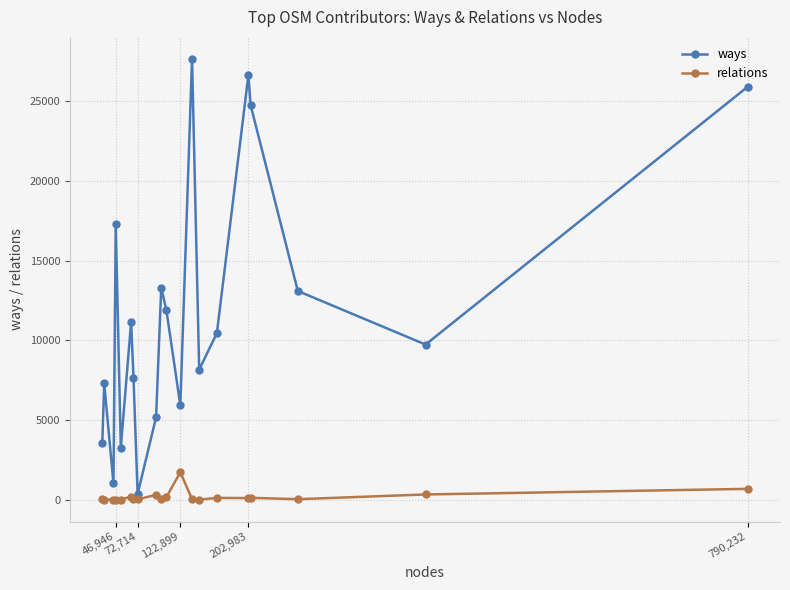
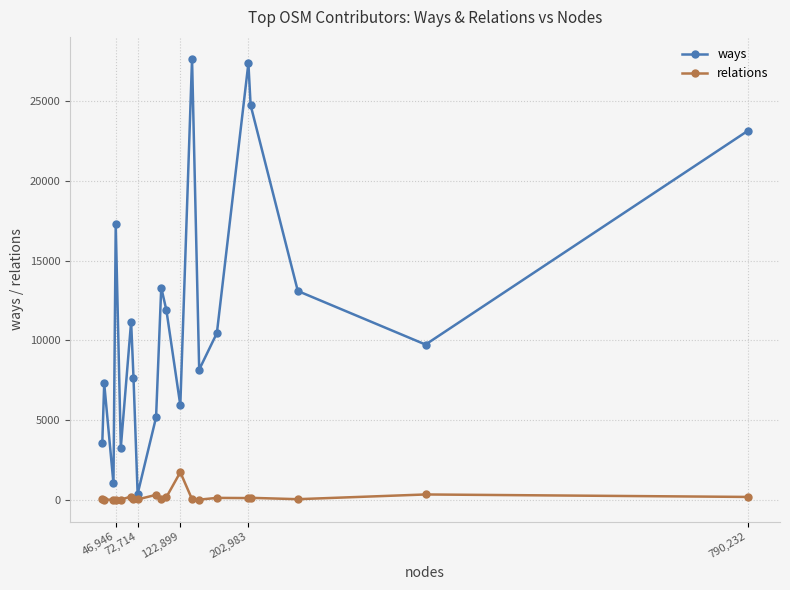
ways, 202,983: 26700 -> 27400
ways, 790,232: 25900 -> 23200
relations, 790,232: 700 -> 200
